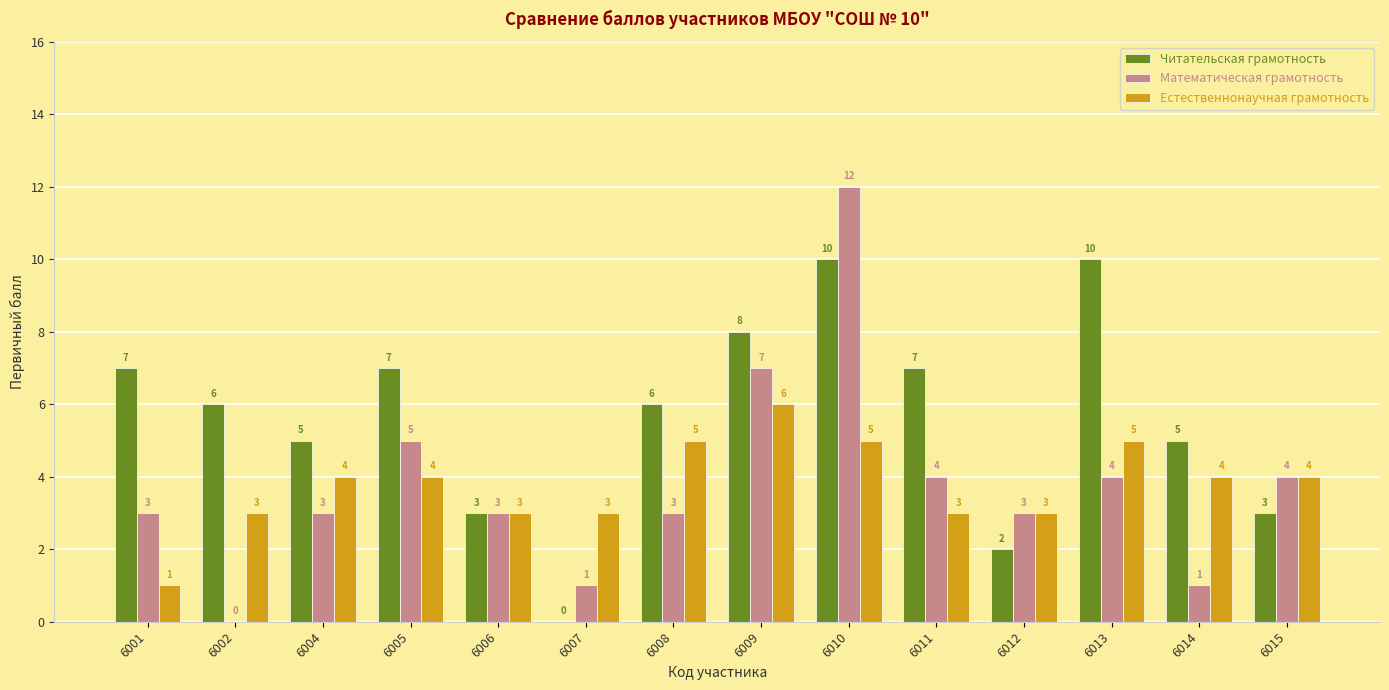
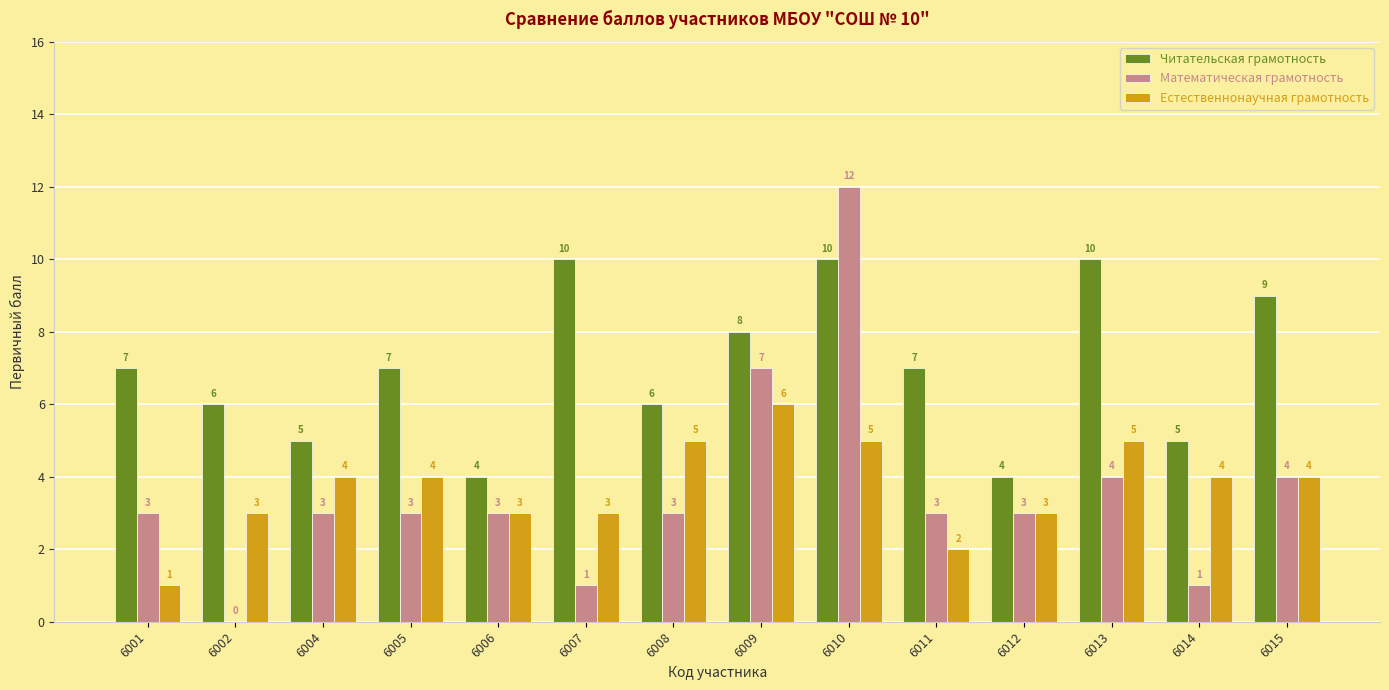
Математическая грамотность, 6005: 5 -> 3
Читательская грамотность, 6006: 3 -> 4
Читательская грамотность, 6007: 0 -> 10
Математическая грамотность, 6011: 4 -> 3
Естественнонаучная грамотность, 6011: 3 -> 2
Читательская грамотность, 6012: 2 -> 4
Читательская грамотность, 6015: 3 -> 9
